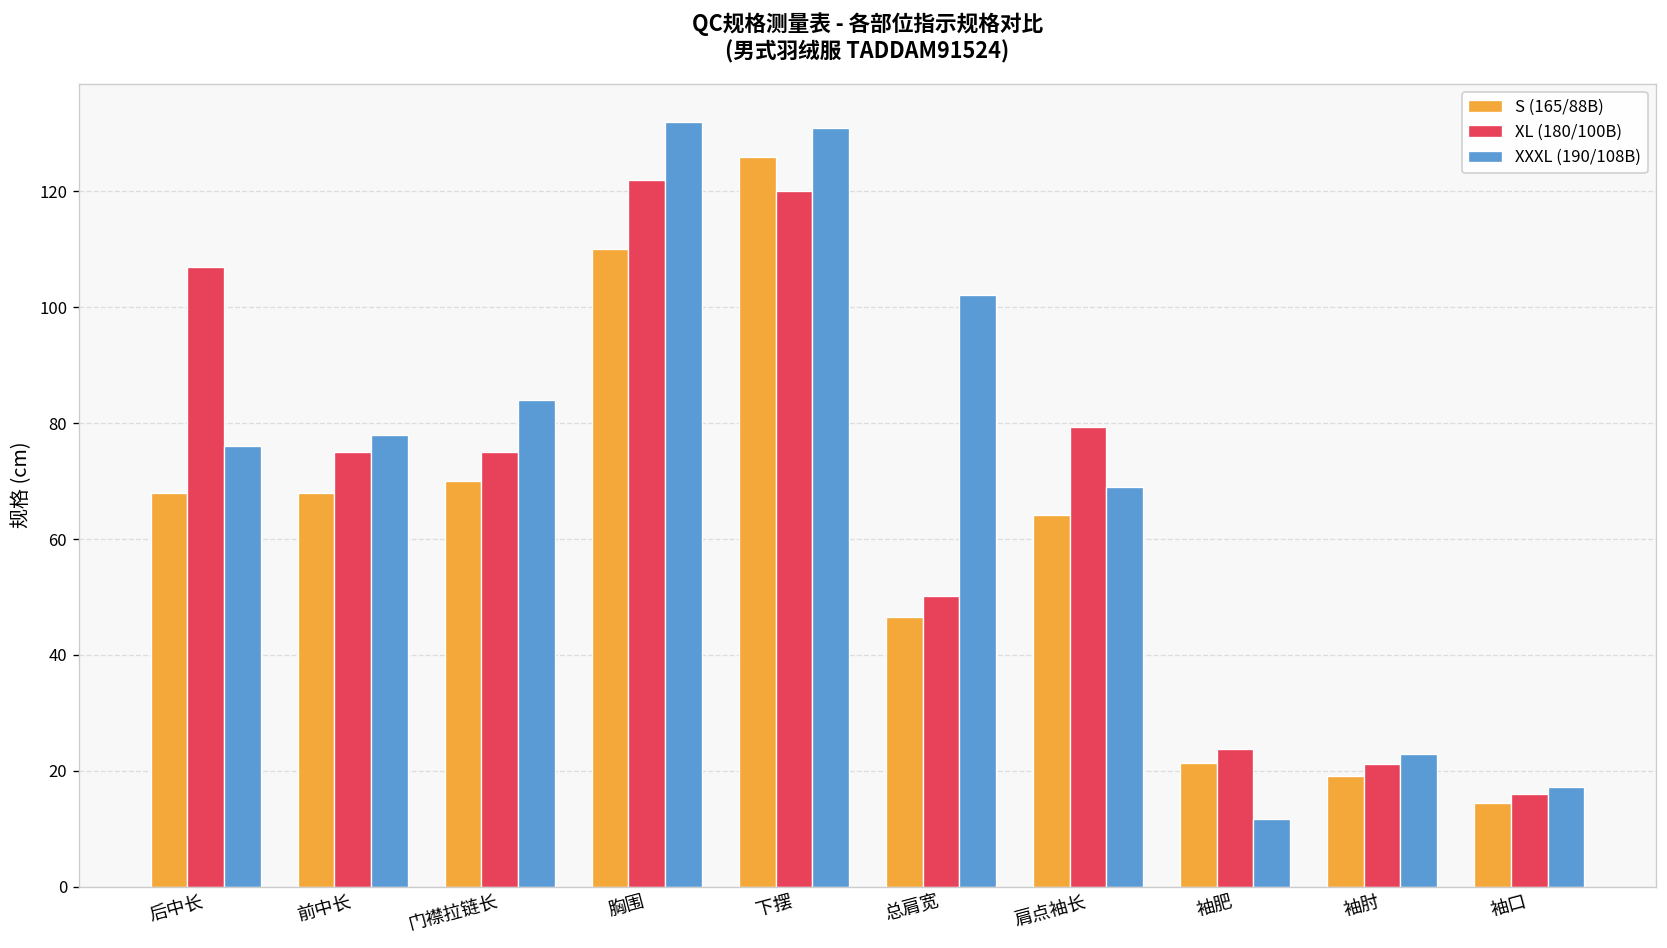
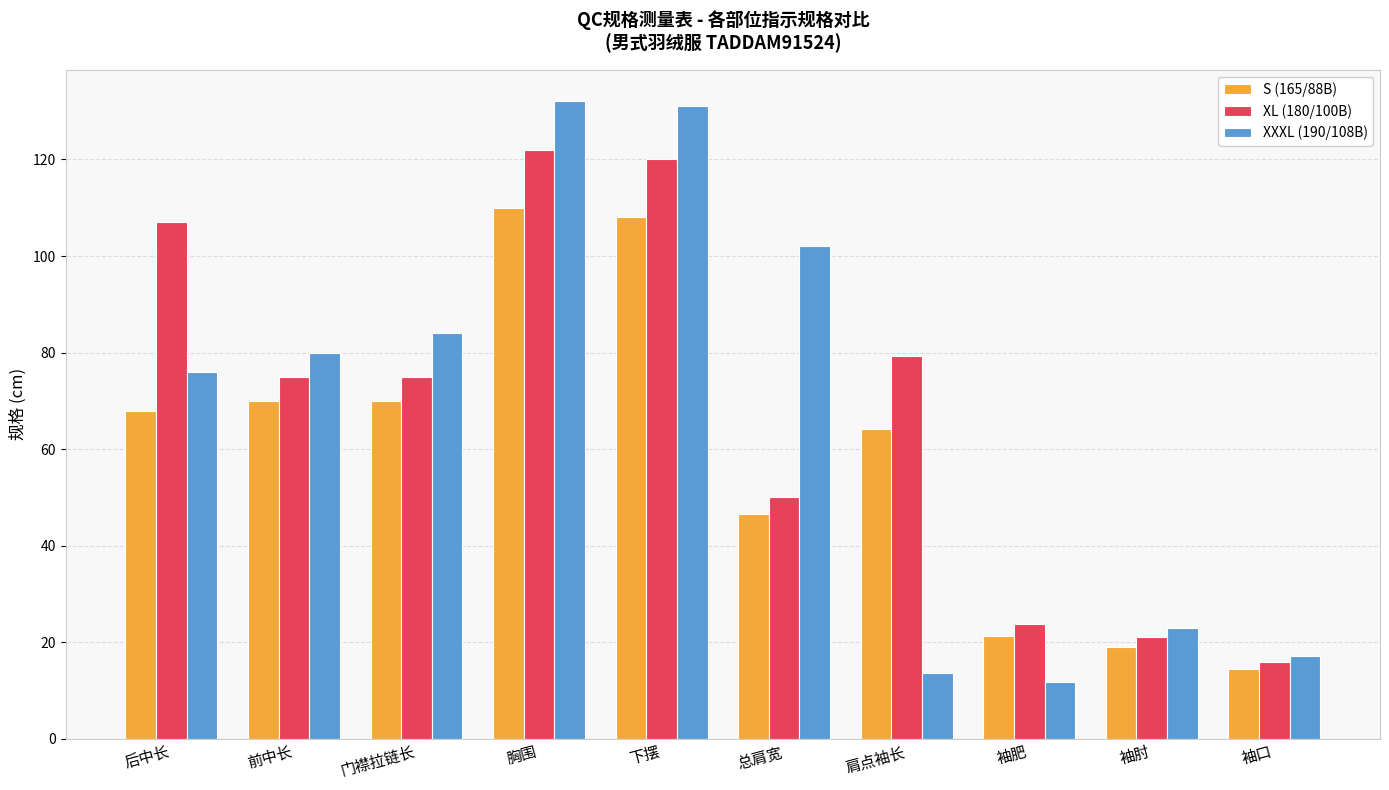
S (165/88B), 前中长: 68 -> 70
XXXL (190/108B), 前中长: 78 -> 80
S (165/88B), 下摆: 126 -> 108
XXXL (190/108B), 肩点袖长: 69 -> 14
